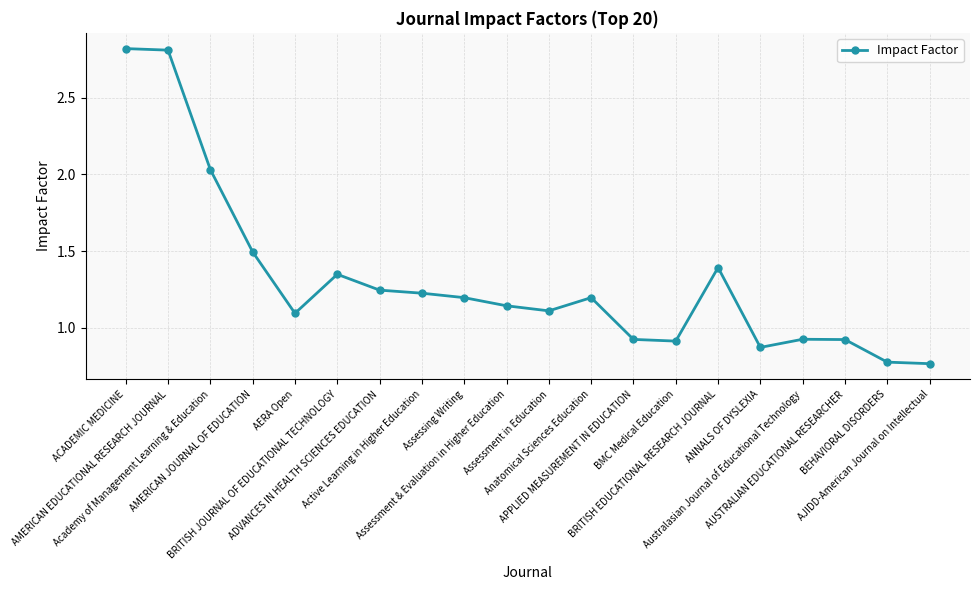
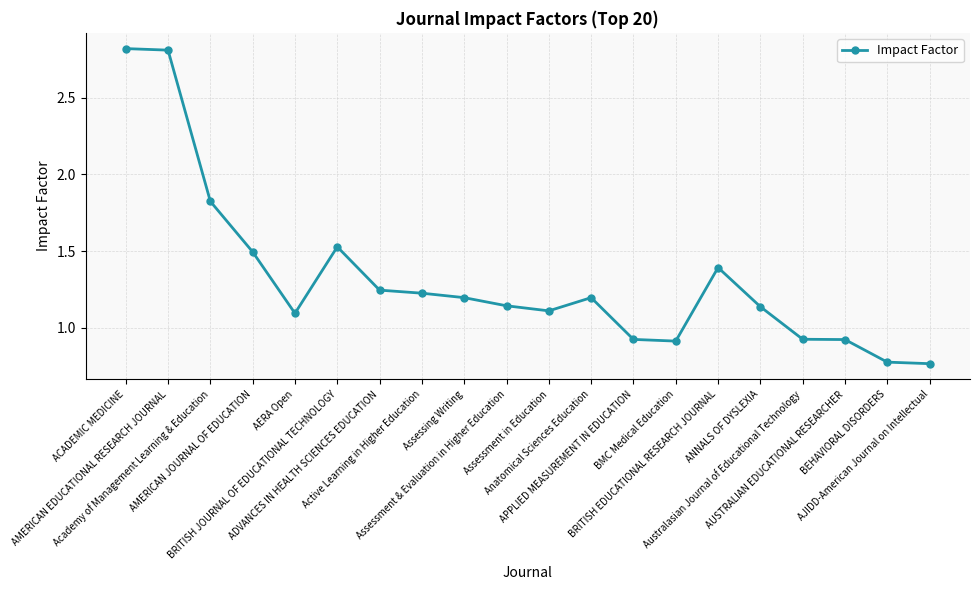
Academy of Management Learning & Education: 2.03 -> 1.82
BRITISH JOURNAL OF EDUCATIONAL TECHNOLOGY: 1.35 -> 1.53
ANNALS OF DYSLEXIA: 0.87 -> 1.14
